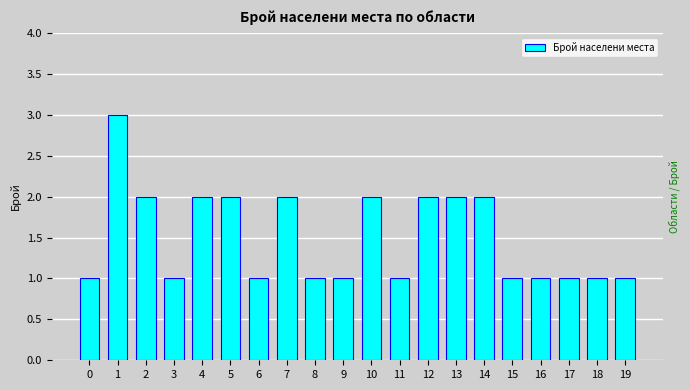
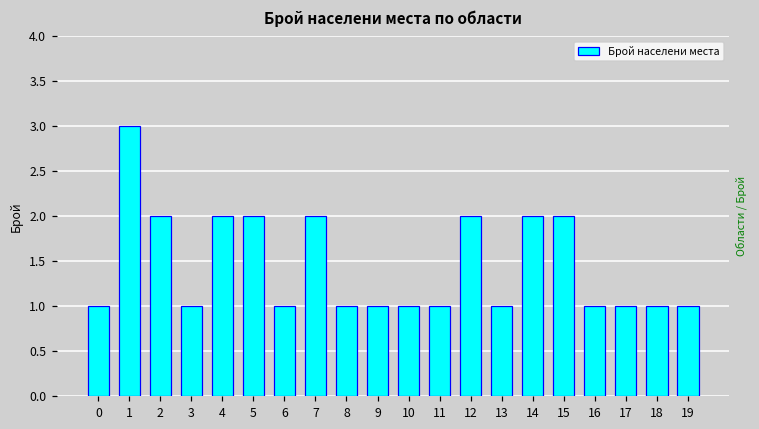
10: 2 -> 1
13: 2 -> 1
15: 1 -> 2
